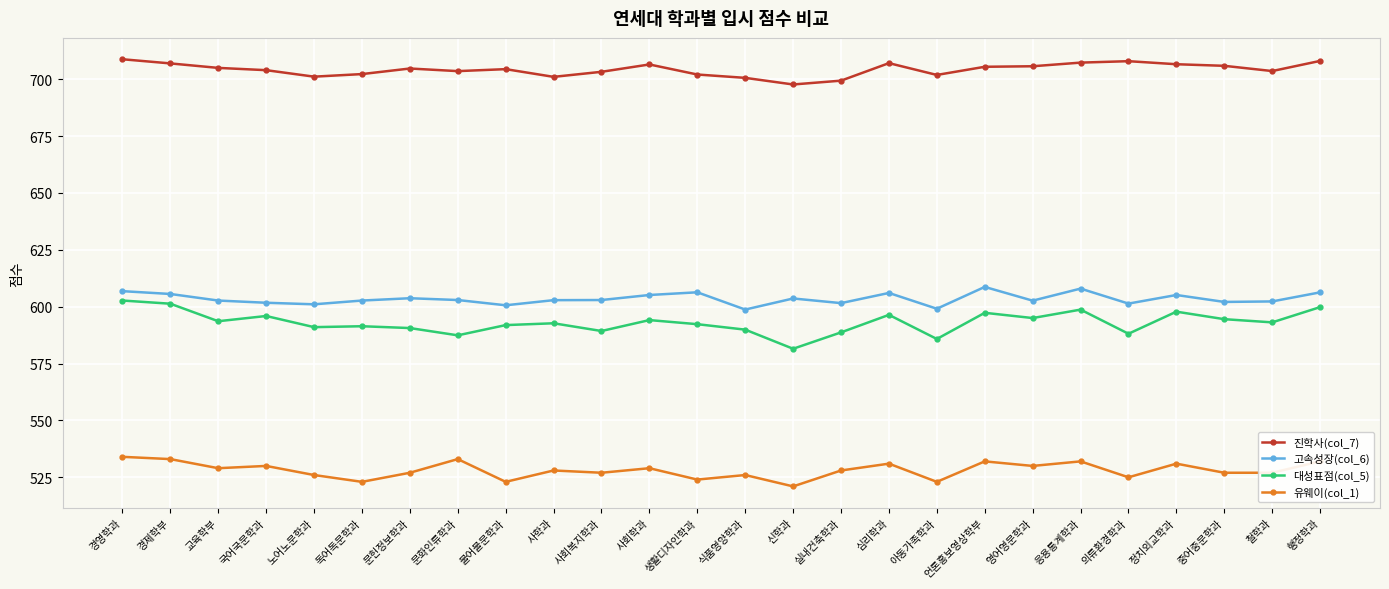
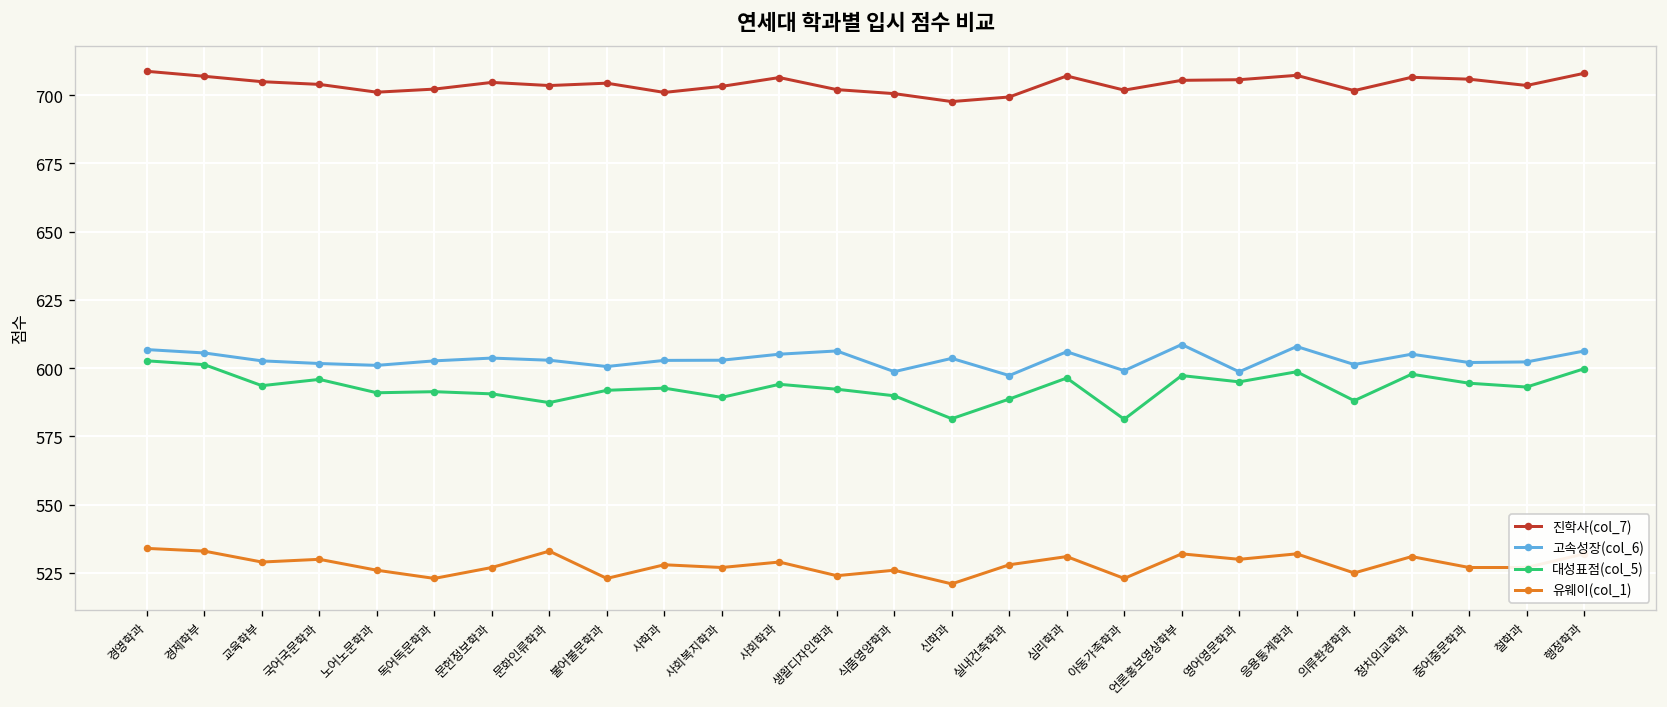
고속성장(col_6), 실내건축학과: 602 -> 597
대성표점(col_5), 아동가족학과: 586 -> 581
고속성장(col_6), 영어영문학과: 603 -> 599
진학사(col_7), 의류환경학과: 708 -> 702
